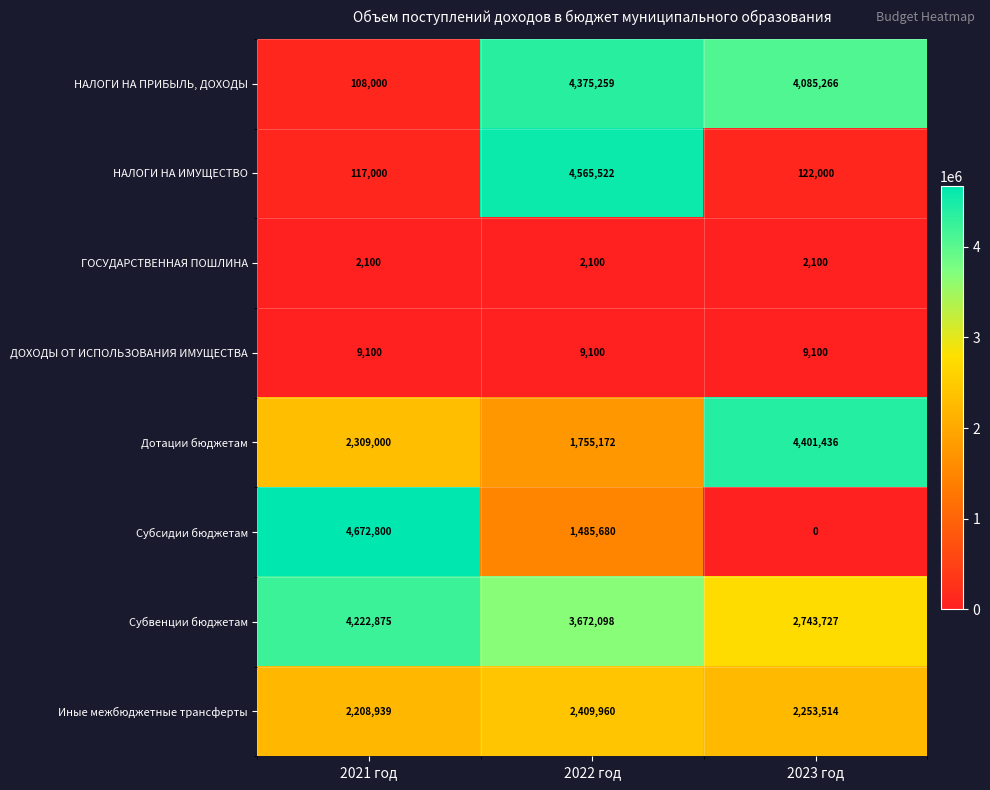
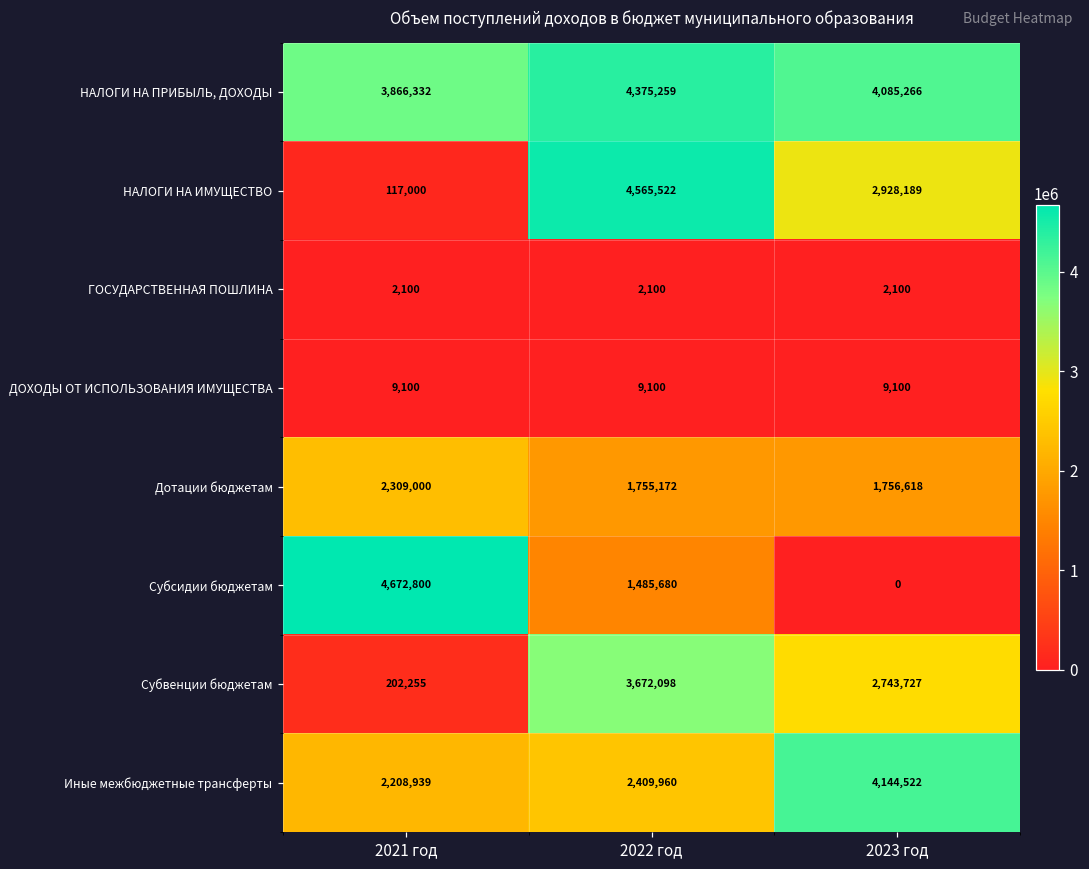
НАЛОГИ НА ПРИБЫЛЬ, ДОХОДЫ, 2021 год: 108,000 -> 3,866,332
НАЛОГИ НА ИМУЩЕСТВО, 2023 год: 122,000 -> 2,928,189
Дотации бюджетам, 2023 год: 4,401,436 -> 1,756,618
Субвенции бюджетам, 2021 год: 4,222,875 -> 202,255
Иные межбюджетные трансферты, 2023 год: 2,253,514 -> 4,144,522
